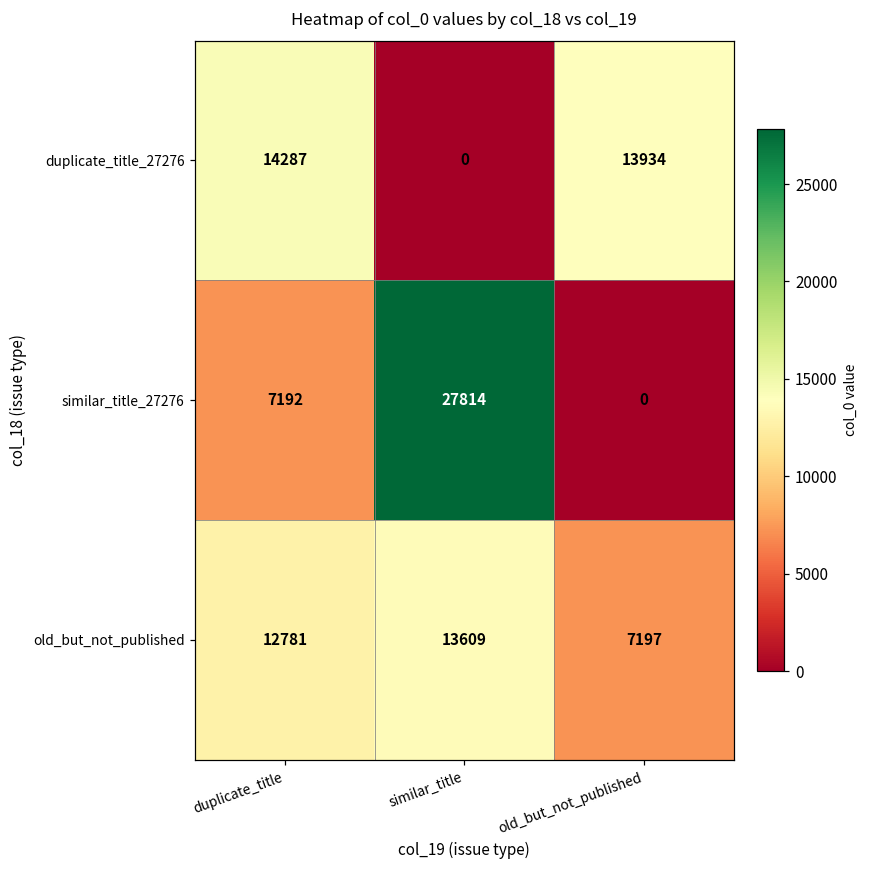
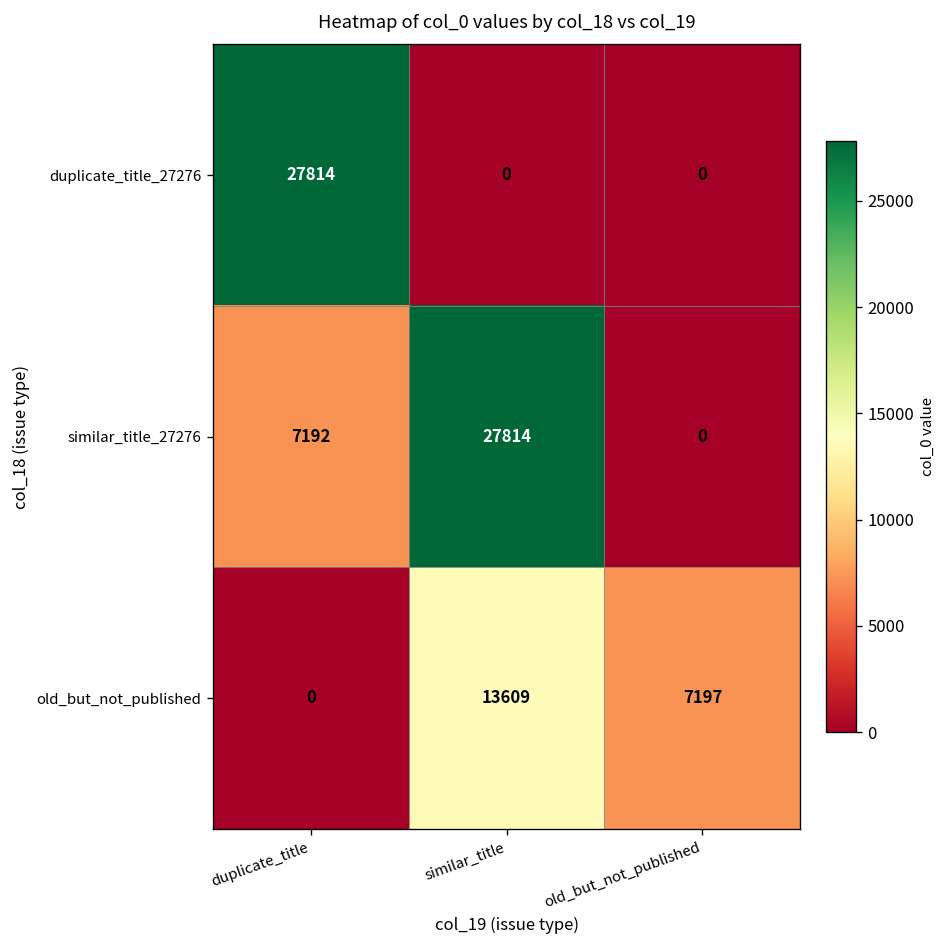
duplicate_title_27276, duplicate_title: 14287 -> 27814
duplicate_title_27276, old_but_not_published: 13934 -> 0
old_but_not_published, duplicate_title: 12781 -> 0
